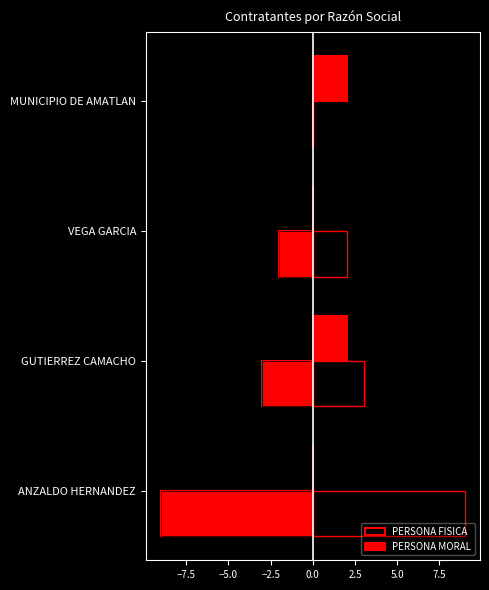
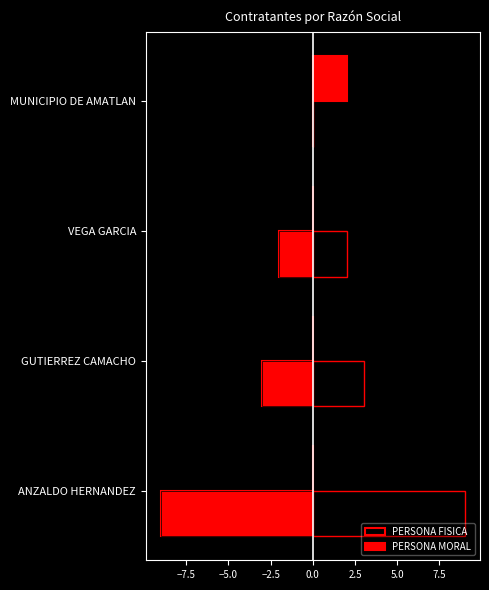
PERSONA MORAL, GUTIERREZ CAMACHO: 2 -> 0
